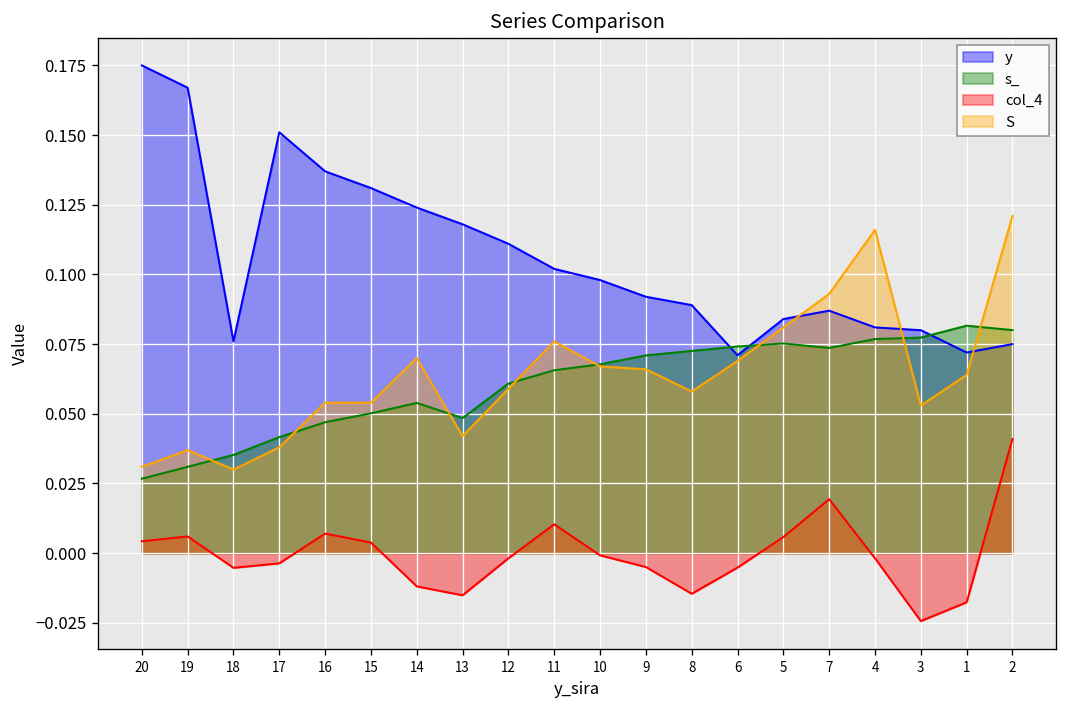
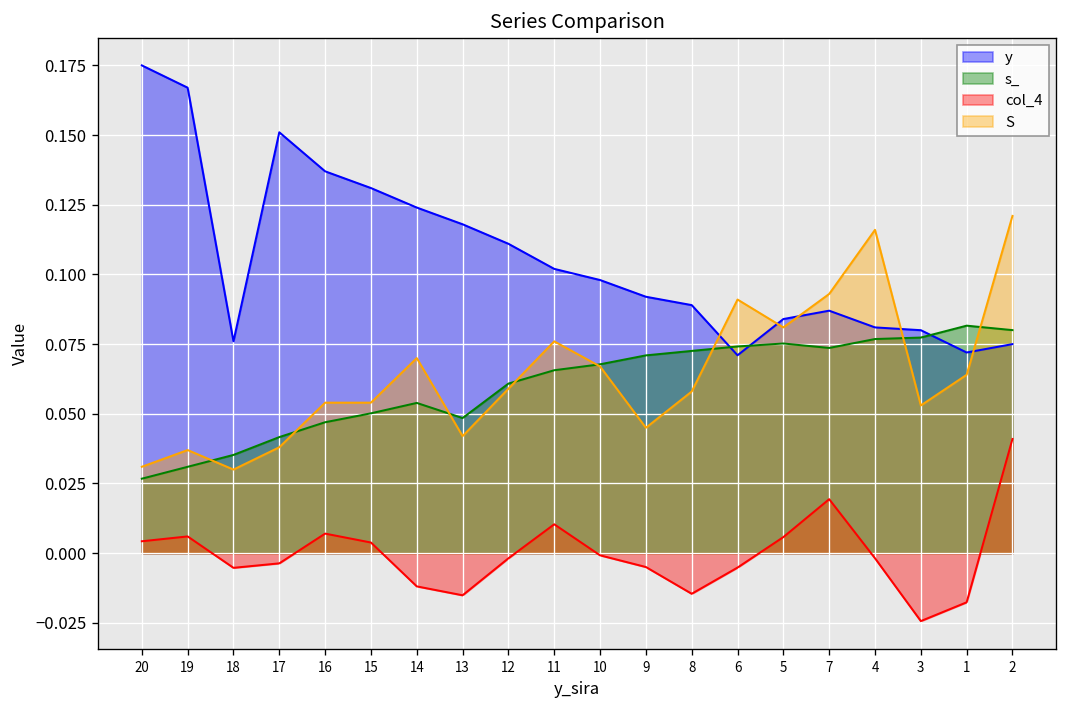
S, 9: 0.066 -> 0.045
S, 6: 0.069 -> 0.091
